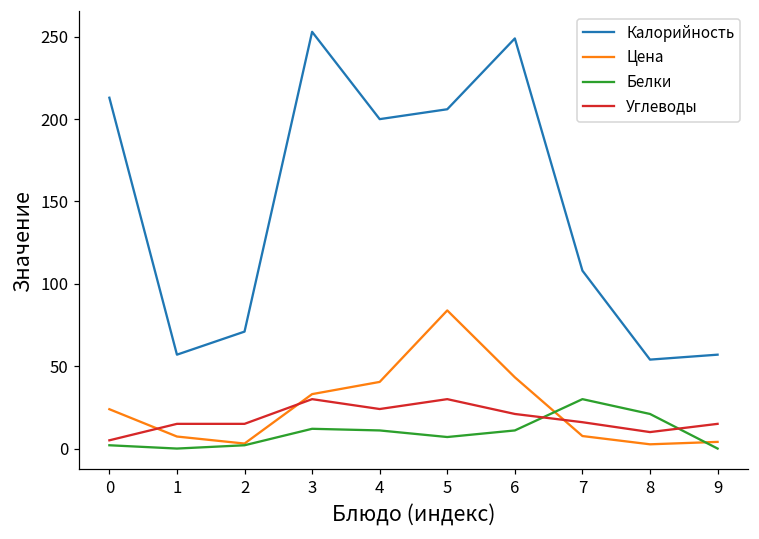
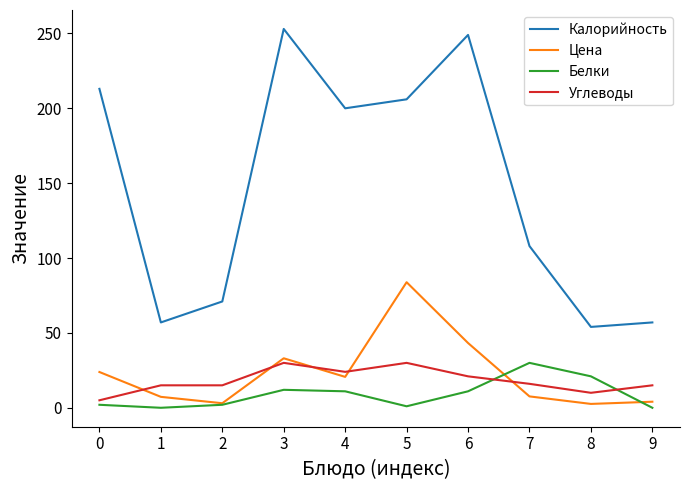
Цена, 4: 40 -> 21
Белки, 5: 7 -> 1
